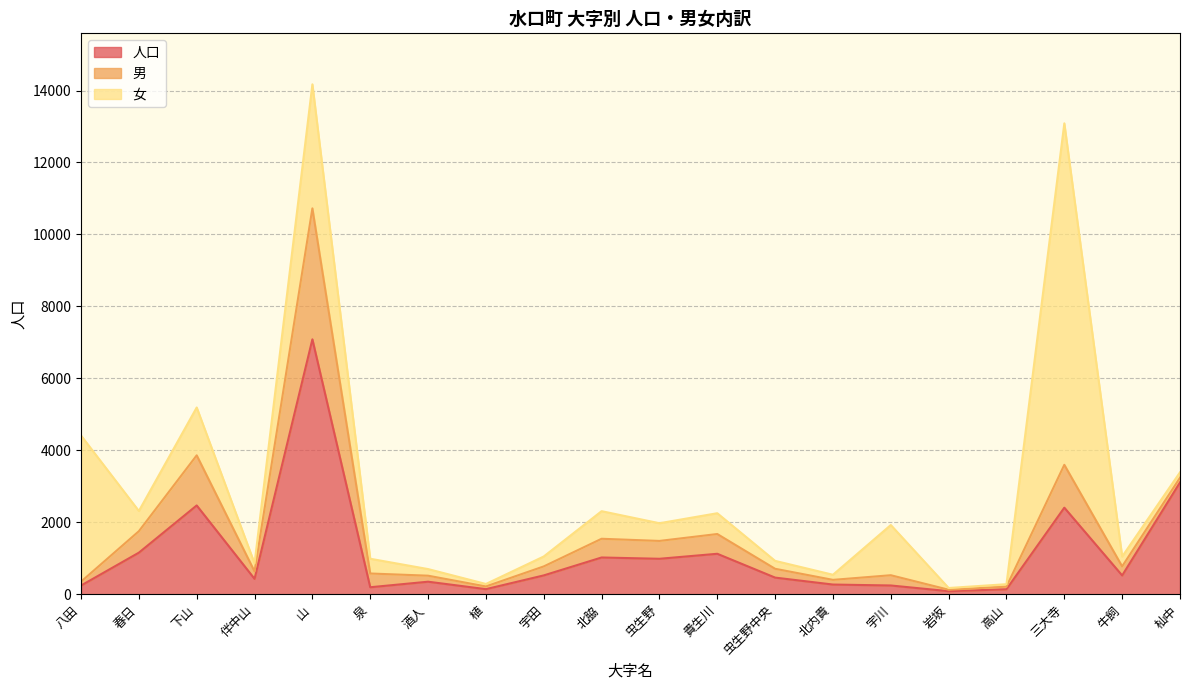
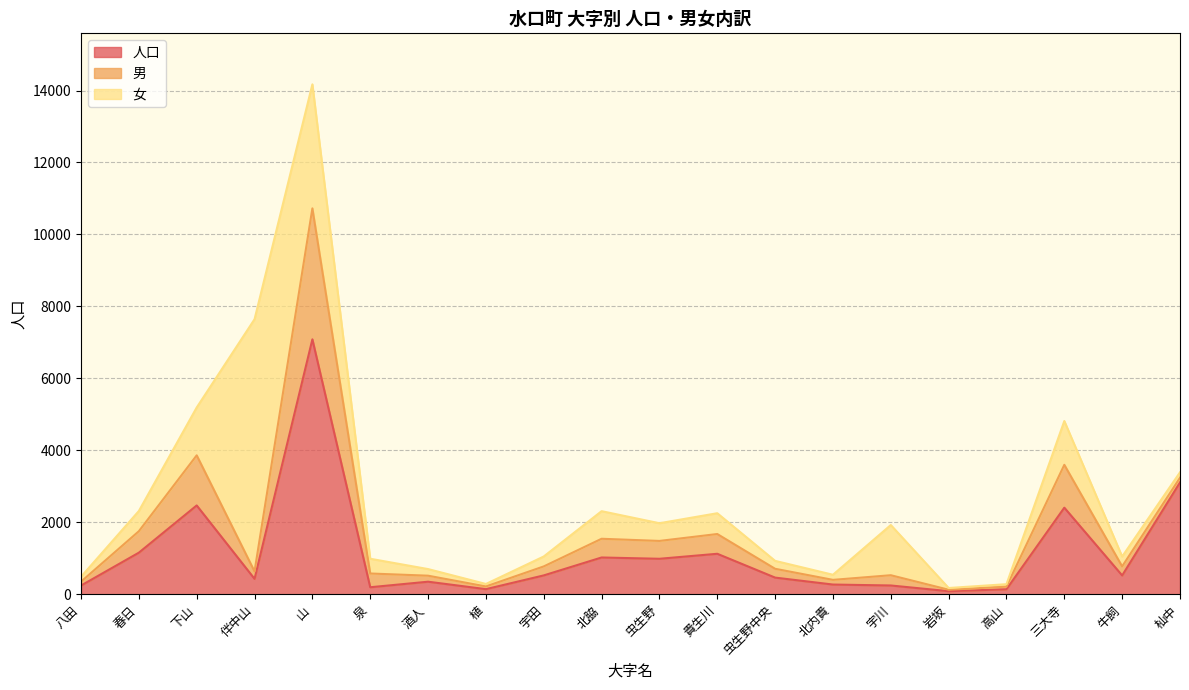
女, 八田: 4100 -> 100
女, 伴中山: 200 -> 7000
女, 三大寺: 9500 -> 1200
